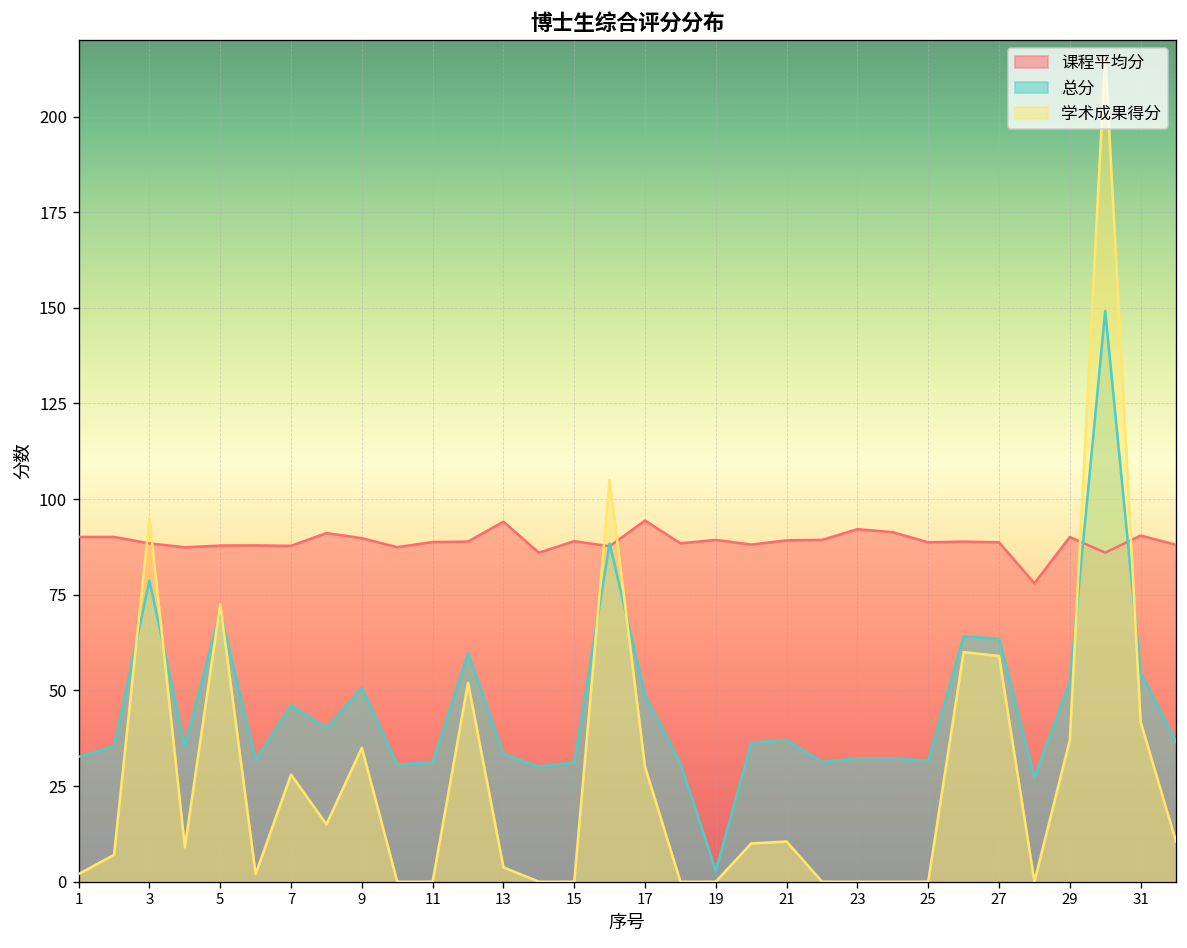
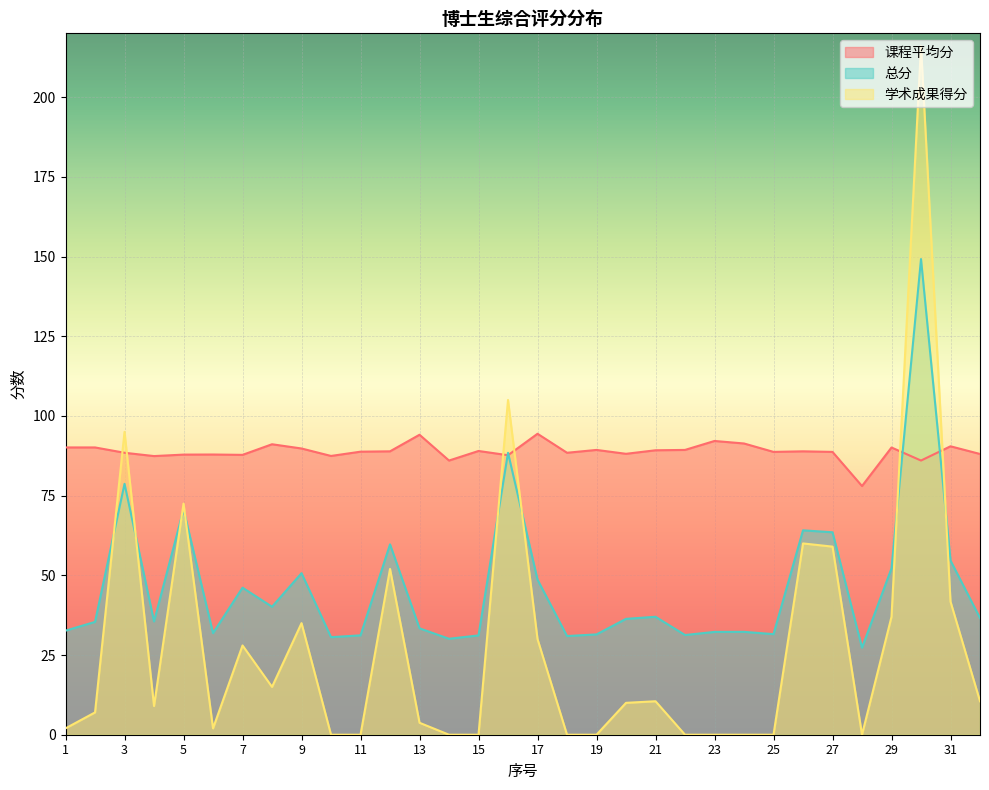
总分, 19: 3 -> 31
